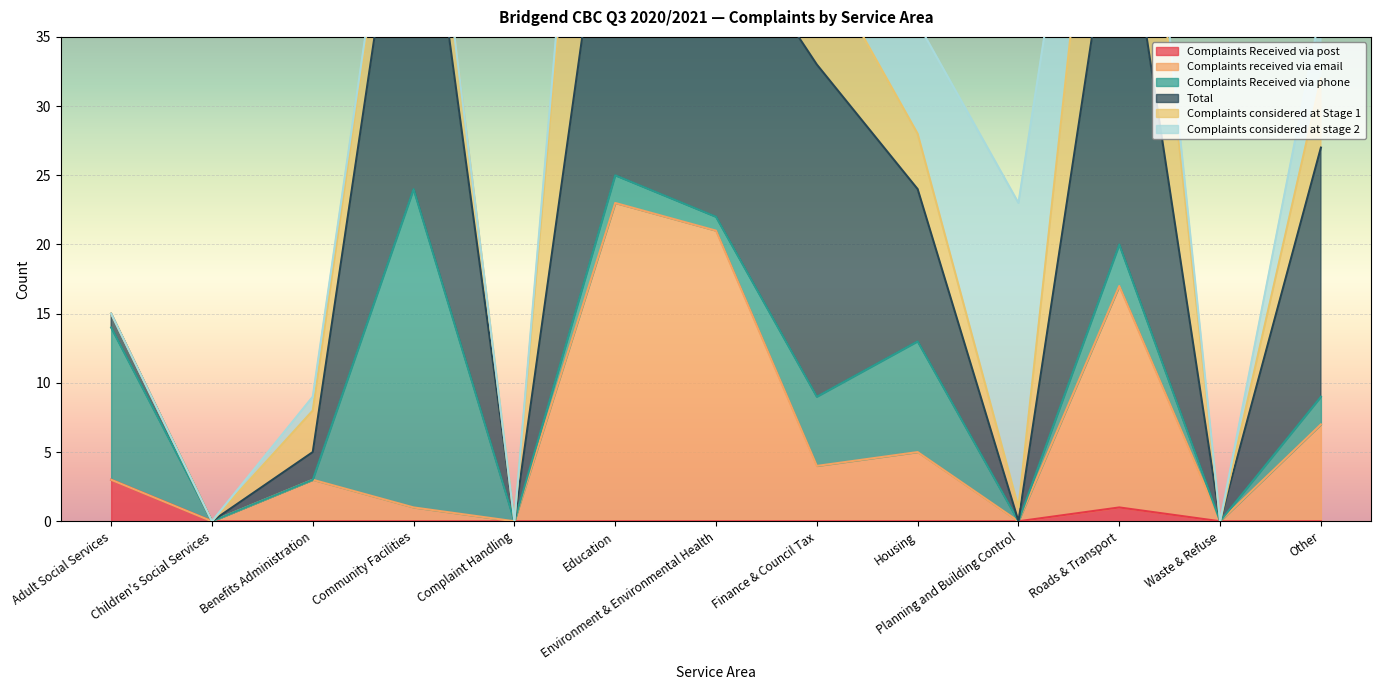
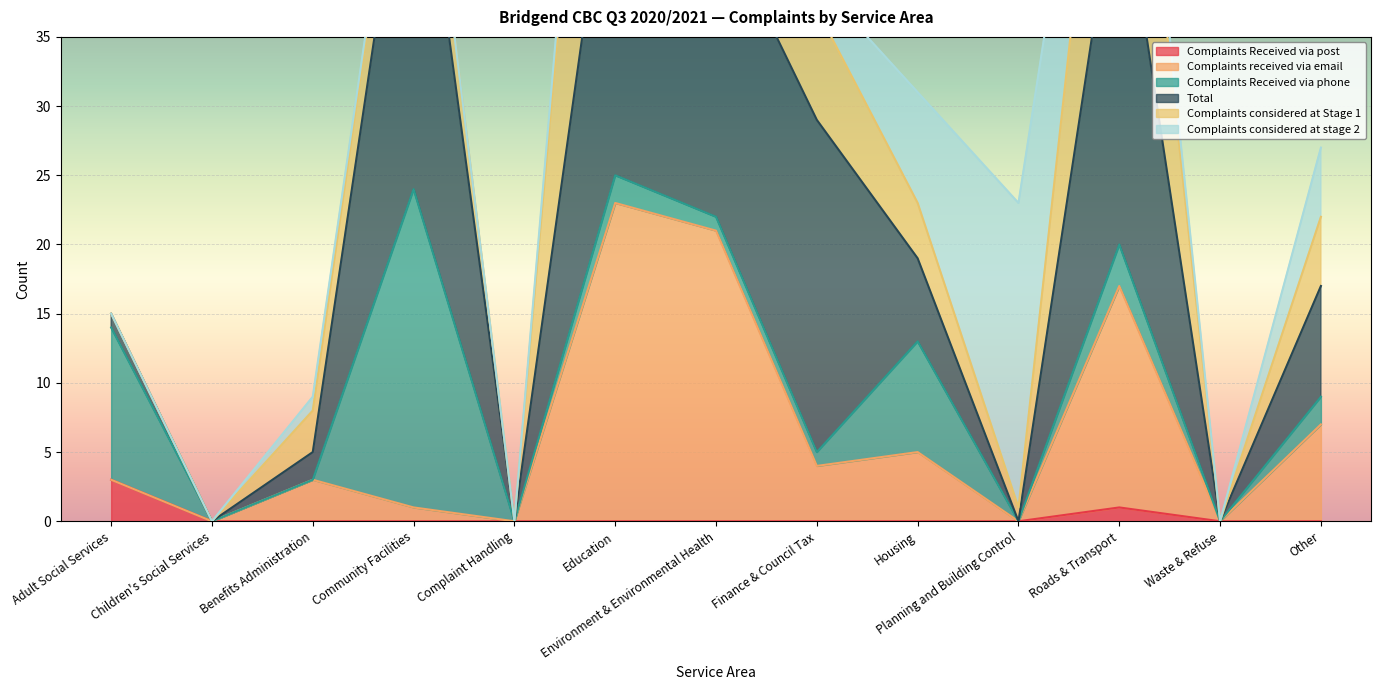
Complaints Received via phone, Finance & Council Tax: 5 -> 1
Total, Housing: 11 -> 6
Total, Other: 18 -> 8
